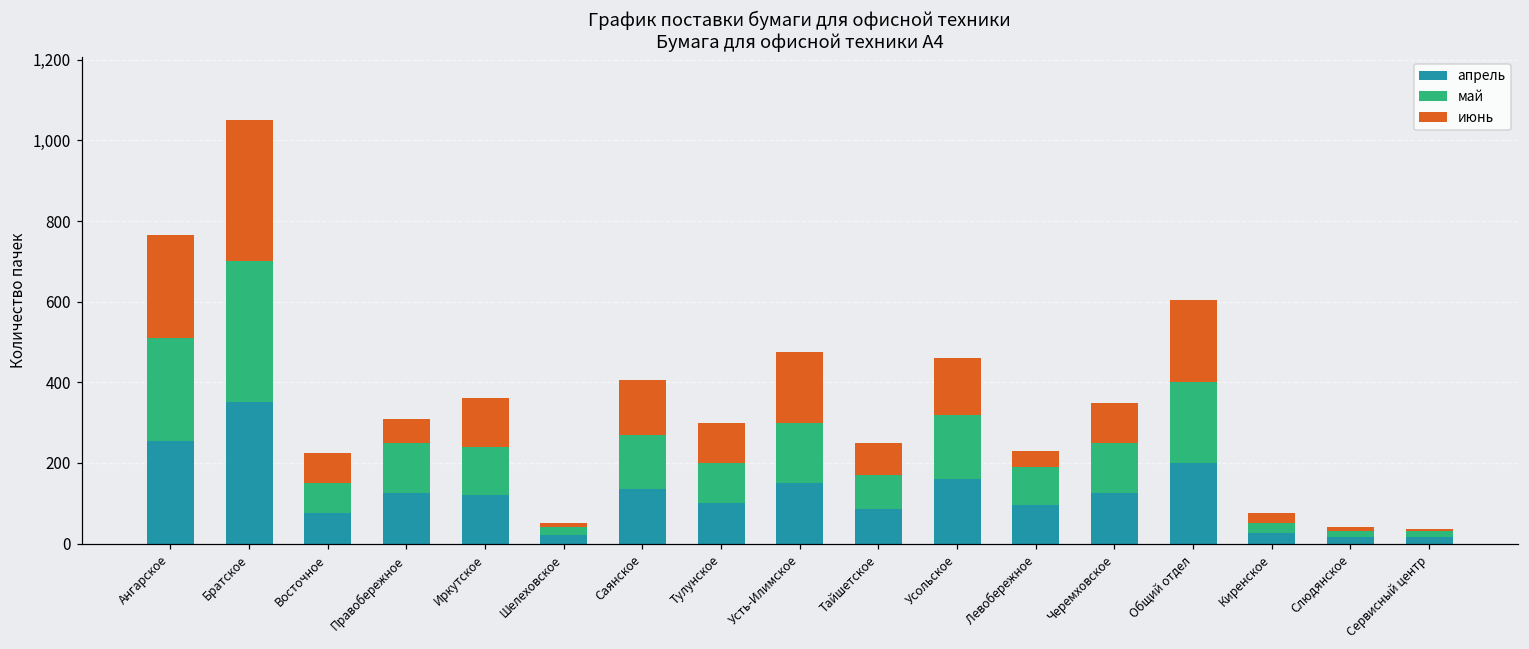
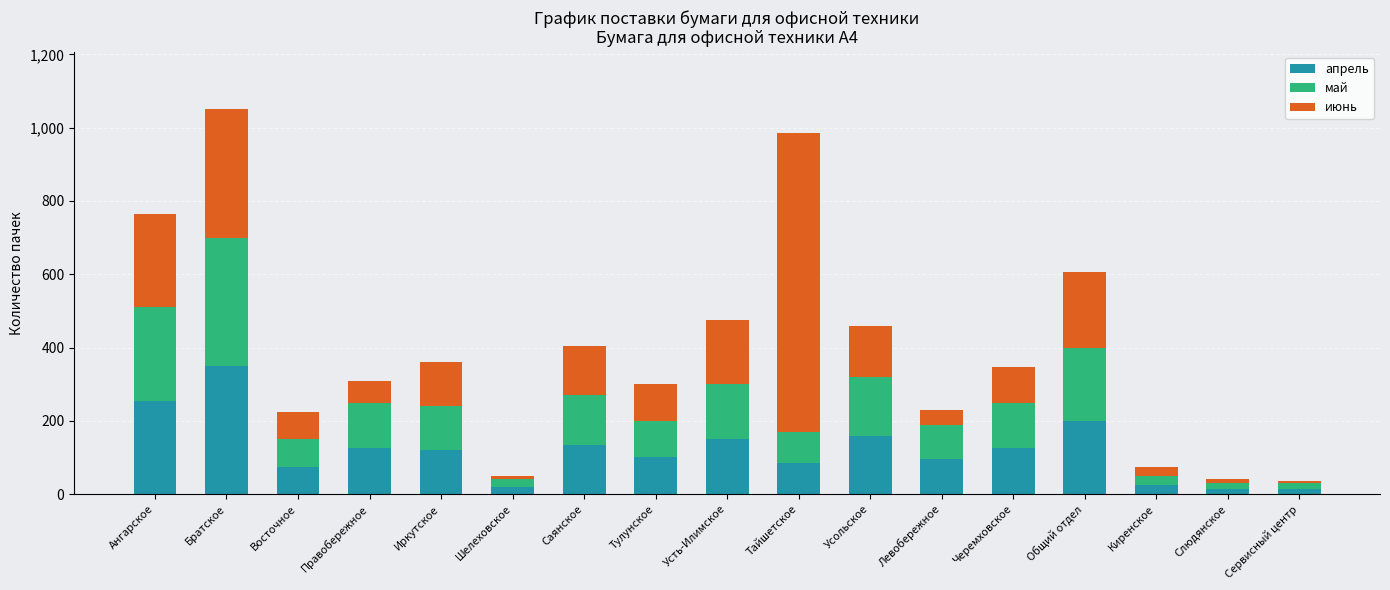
июнь, Тайшетское: 80 -> 820
